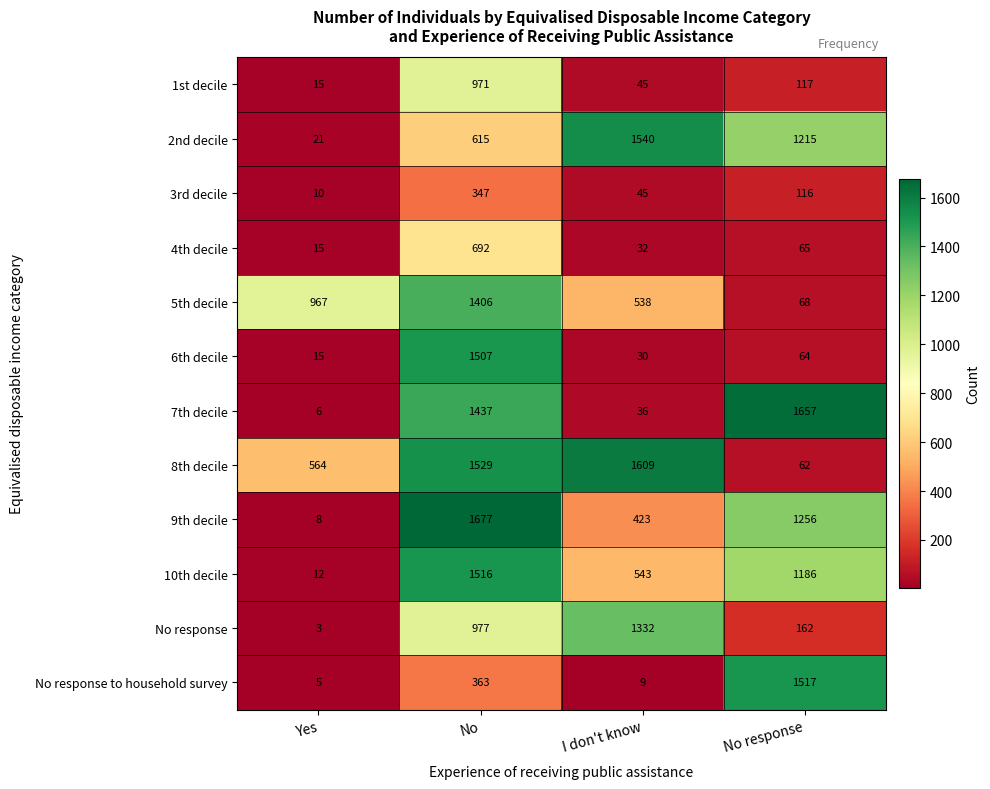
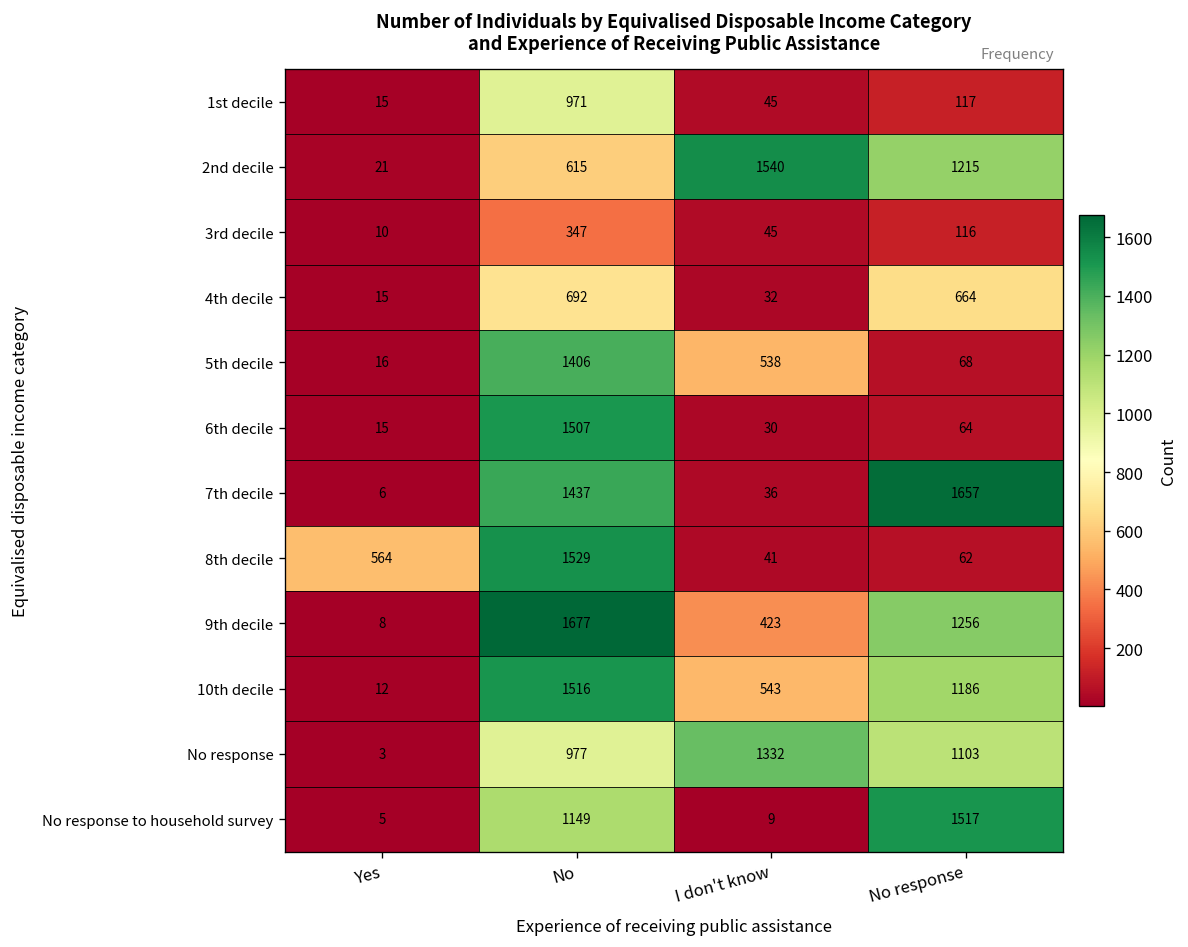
4th decile, No response: 65 -> 664
5th decile, Yes: 967 -> 16
8th decile, I don't know: 1609 -> 41
No response, No response: 162 -> 1103
No response to household survey, No: 363 -> 1149
